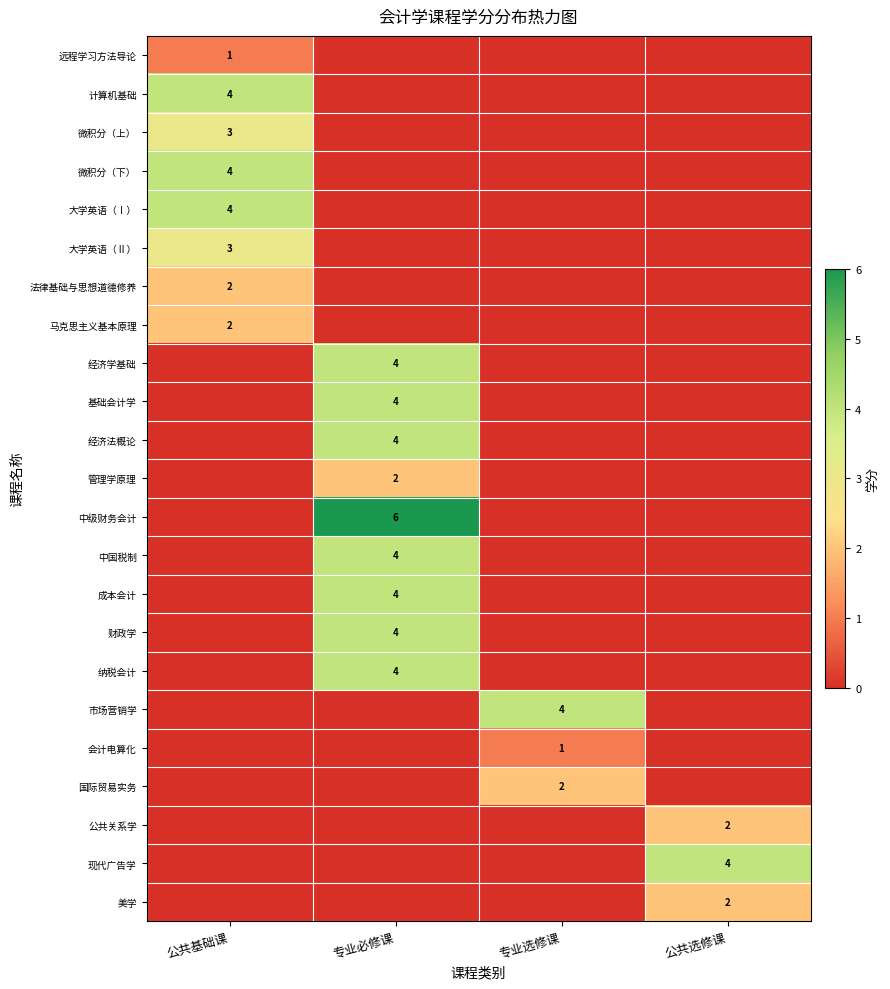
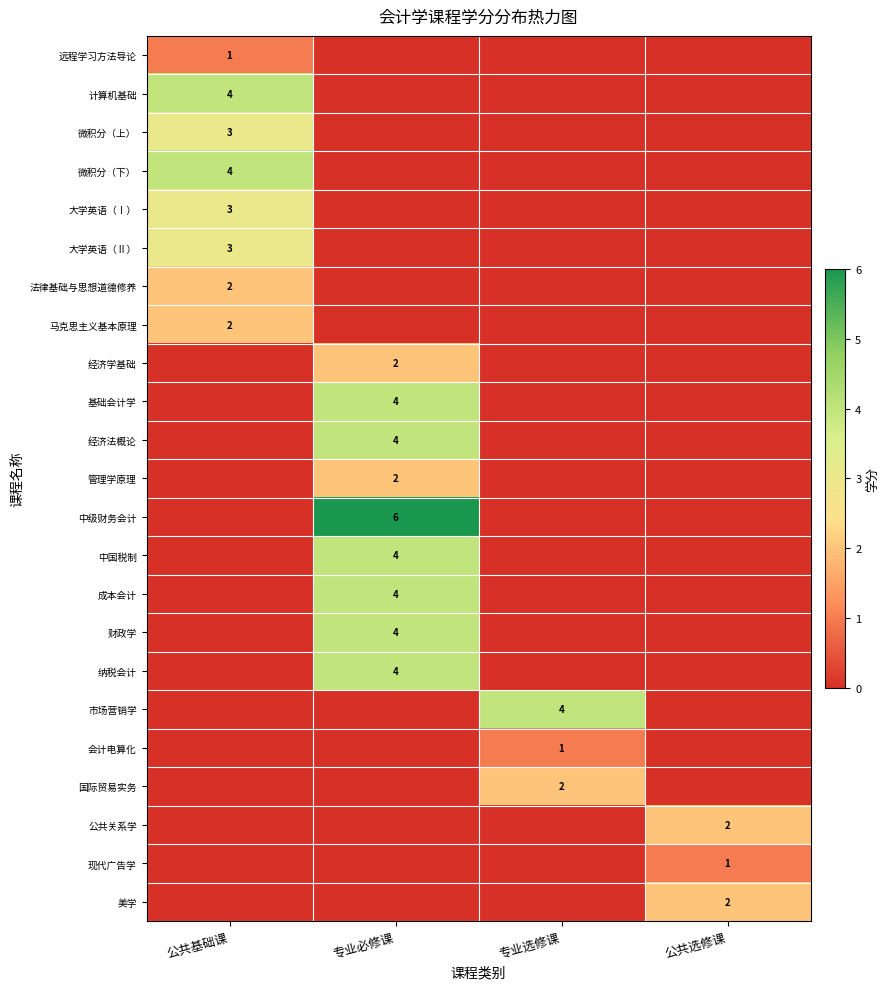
大学英语（Ⅰ）, 公共基础课: 4 -> 3
经济学基础, 专业必修课: 4 -> 2
现代广告学, 公共选修课: 4 -> 1
